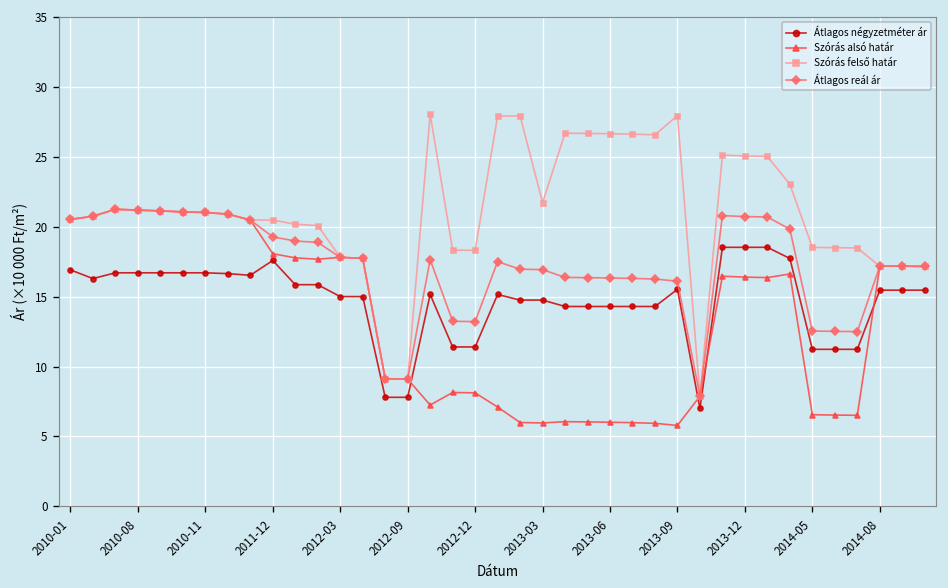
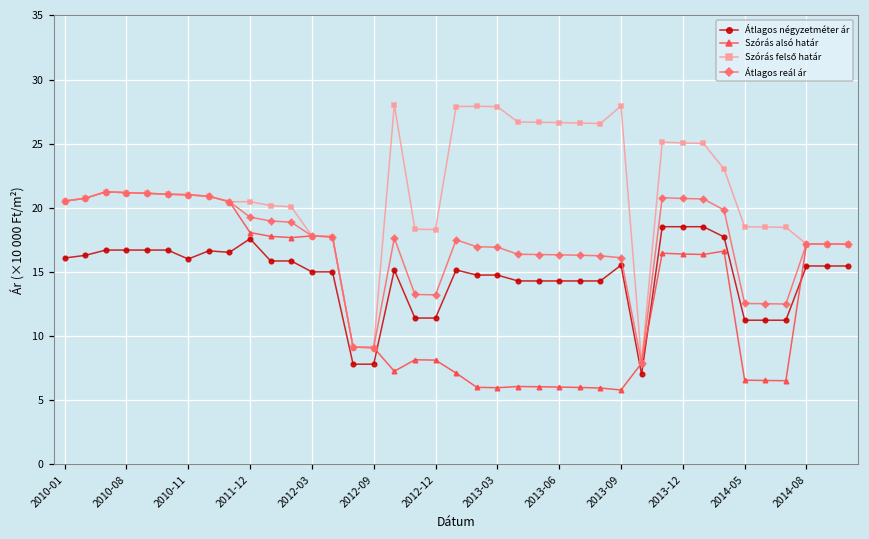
Átlagos négyzetméter ár, 2010-01: 16.9 -> 16.1
Átlagos négyzetméter ár, 2010-11: 16.7 -> 16.0
Szórás felső határ, 2013-03: 21.7 -> 27.9
